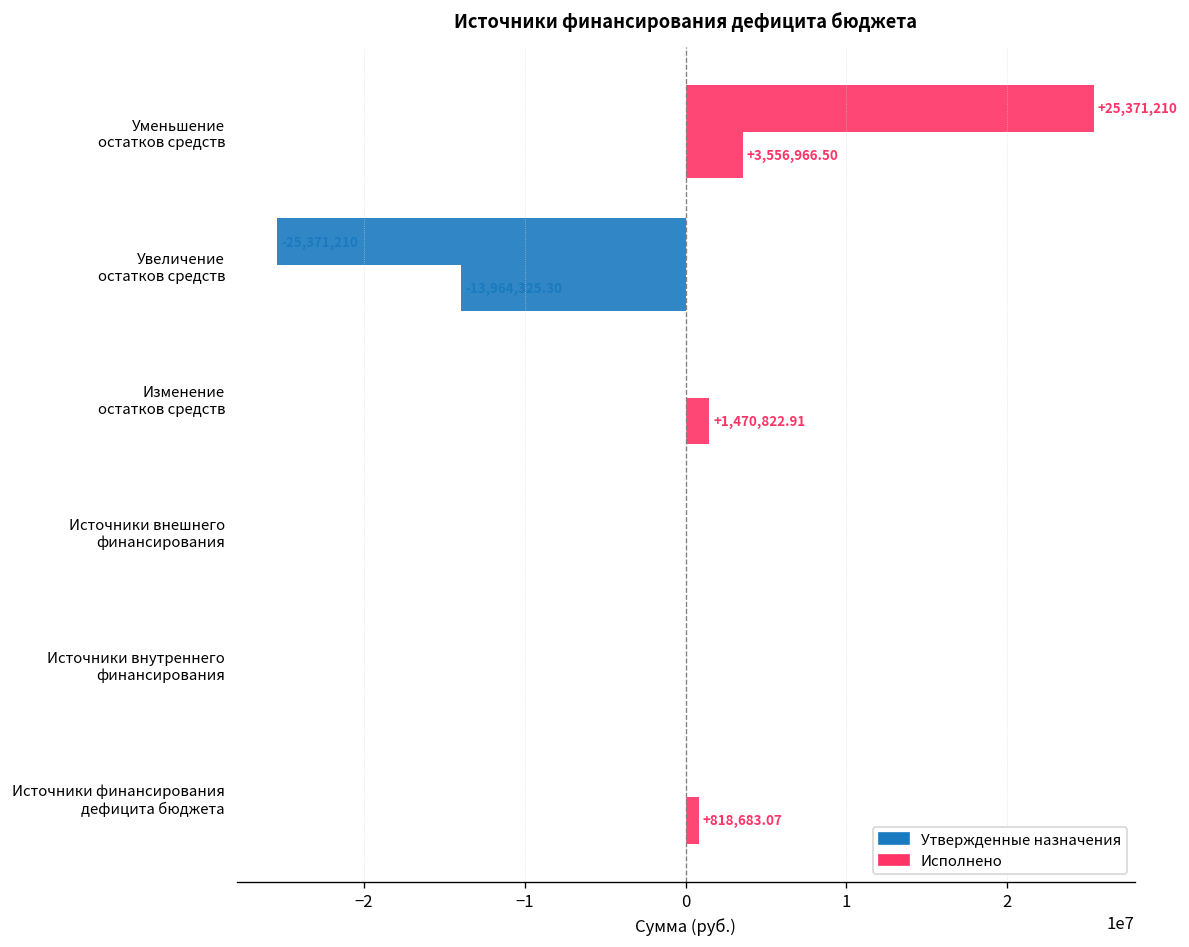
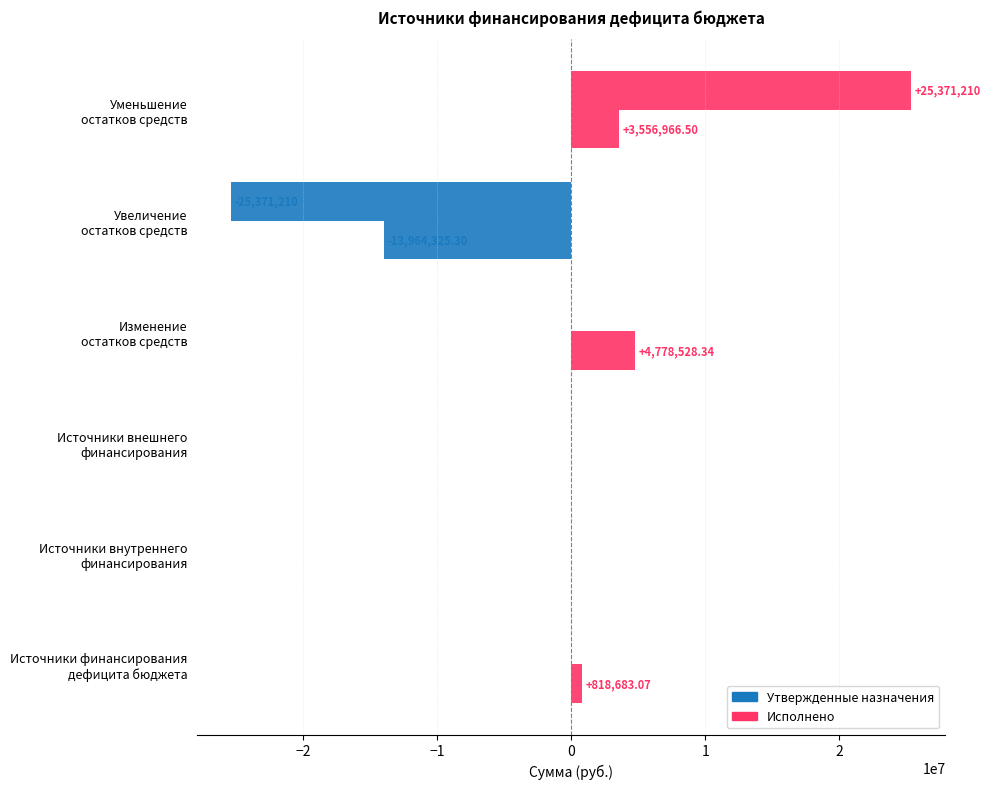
Исполнено, Изменение остатков средств: +1,470,822.91 -> +4,778,528.34
